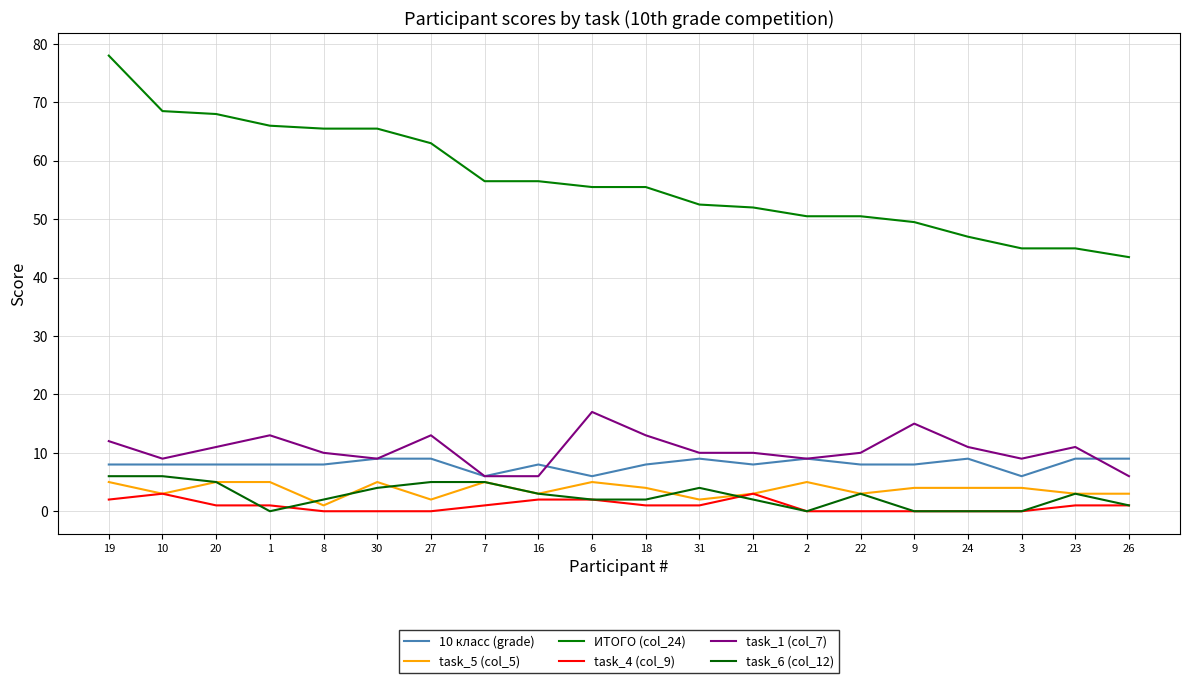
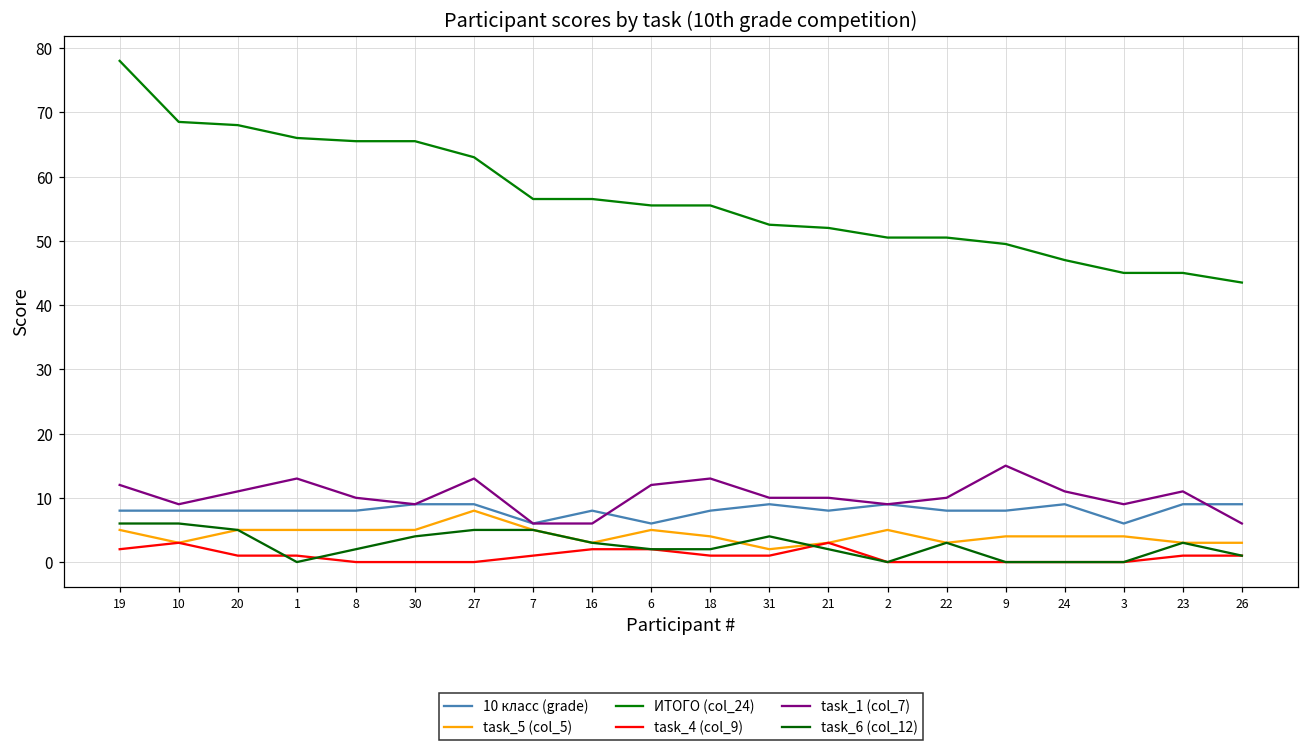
task_5 (col_5), 8: 1 -> 5
task_5 (col_5), 27: 2 -> 8
task_1 (col_7), 6: 17 -> 12
